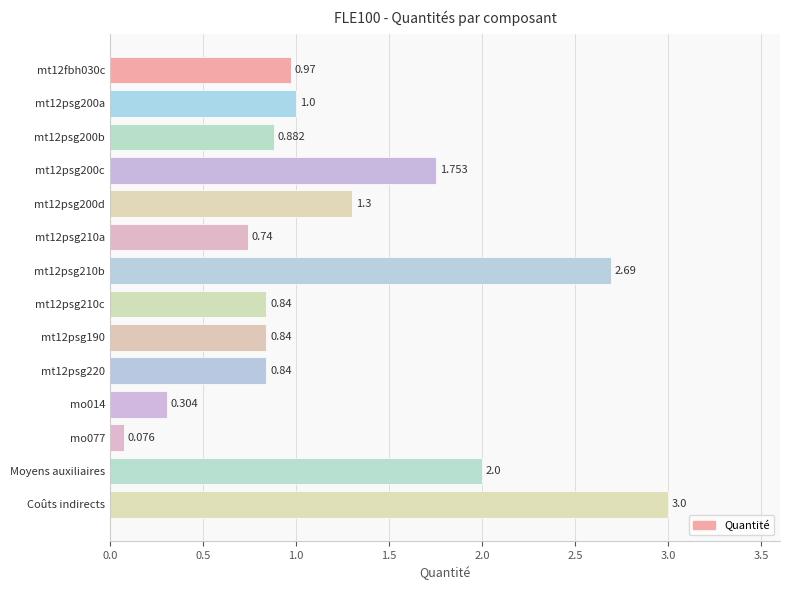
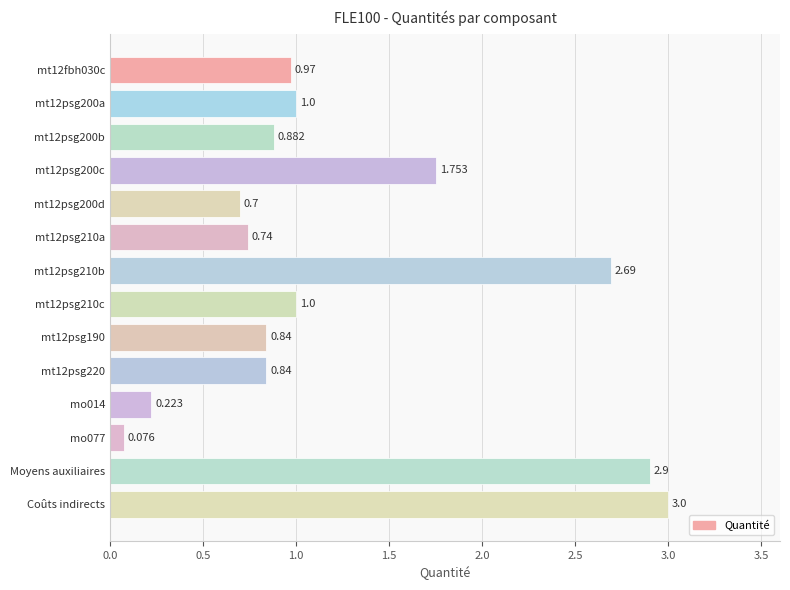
mt12psg200d: 1.3 -> 0.7
mt12psg210c: 0.84 -> 1.0
mo014: 0.304 -> 0.223
Moyens auxiliaires: 2.0 -> 2.9
